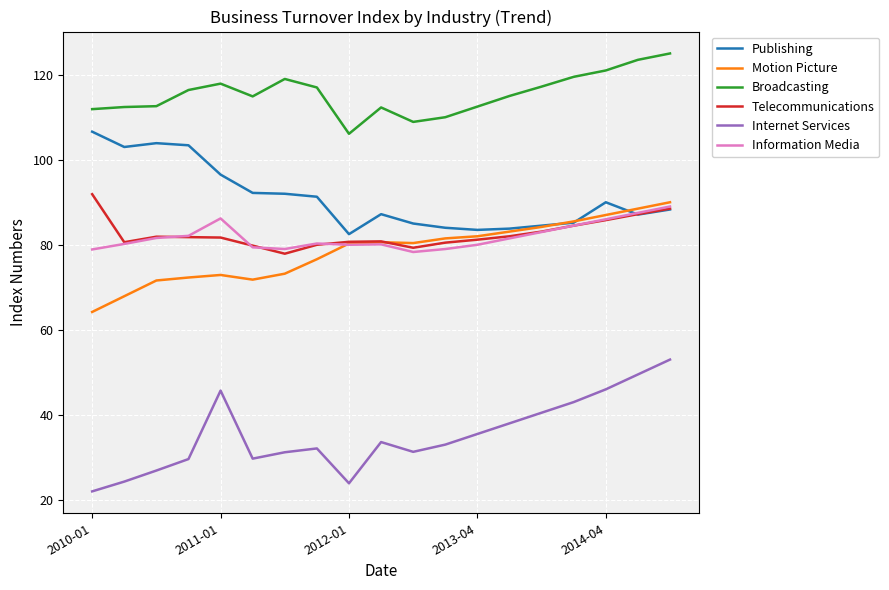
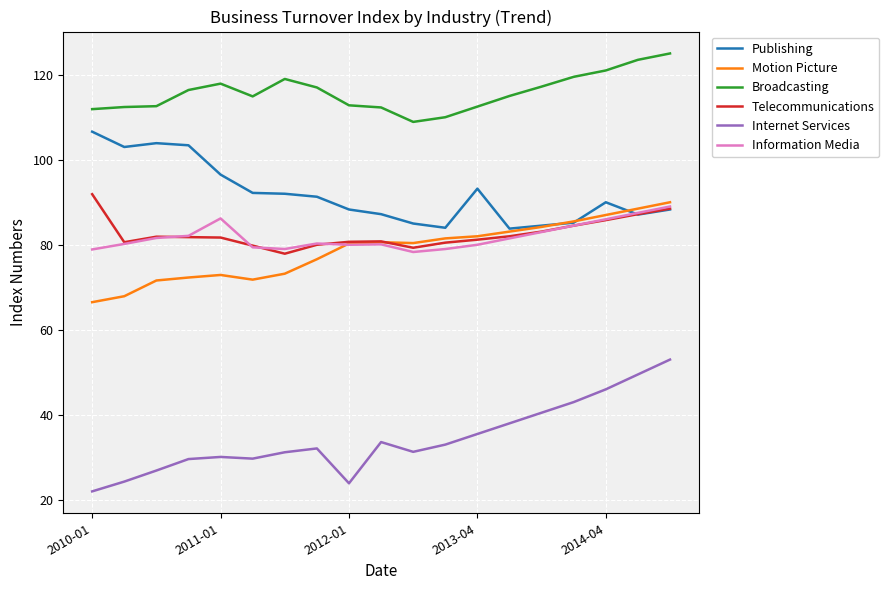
Motion Picture, 2010-01: 64 -> 67
Internet Services, 2011-01: 46 -> 30
Publishing, 2012-01: 83 -> 88
Broadcasting, 2012-01: 106 -> 113
Publishing, 2013-04: 84 -> 93
